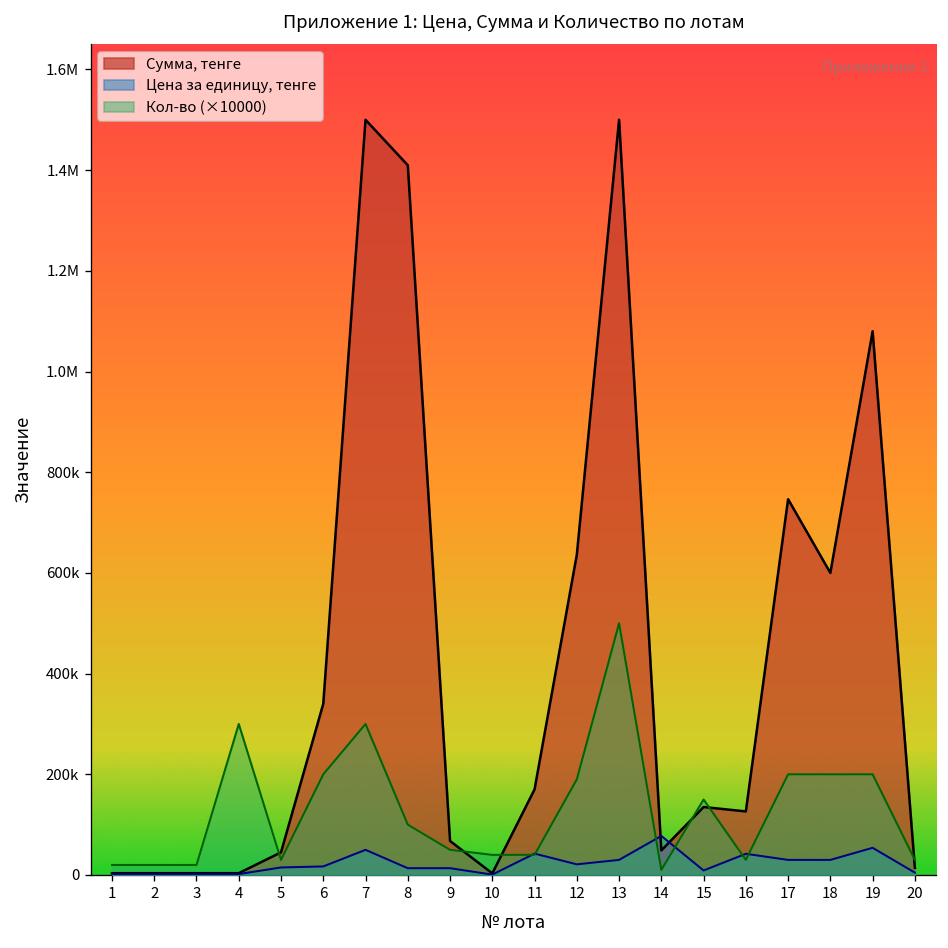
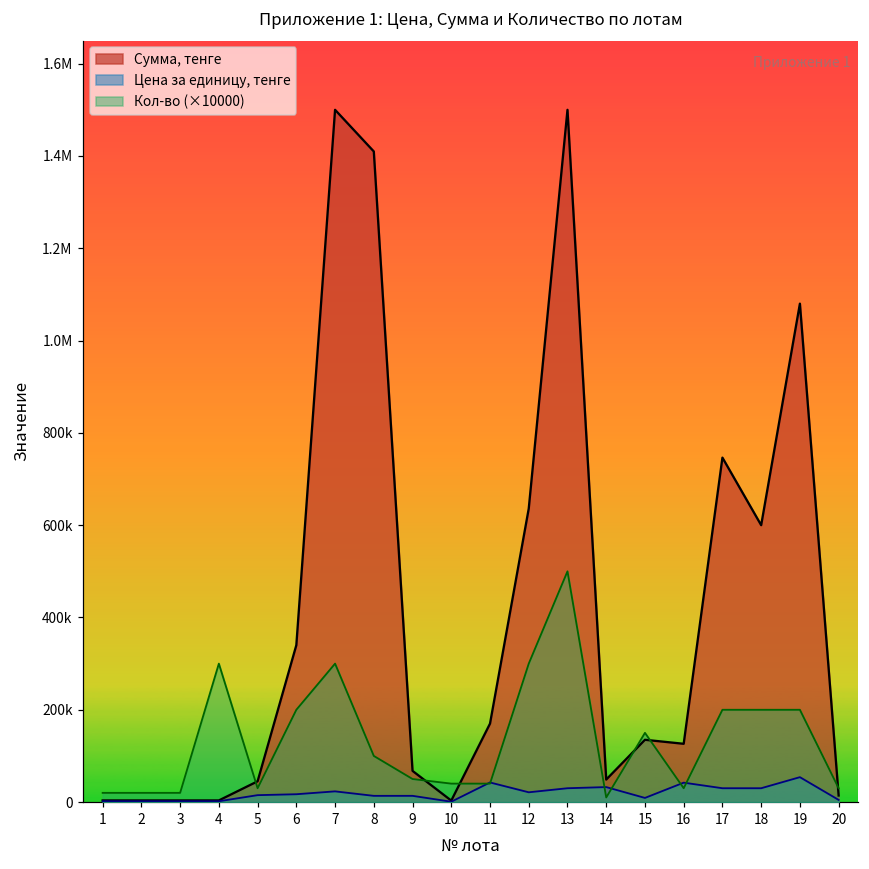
Цена за единицу, тенге, 7: 50000 -> 20000
Кол-во (×10000), 12: 190000 -> 300000
Цена за единицу, тенге, 14: 80000 -> 30000
